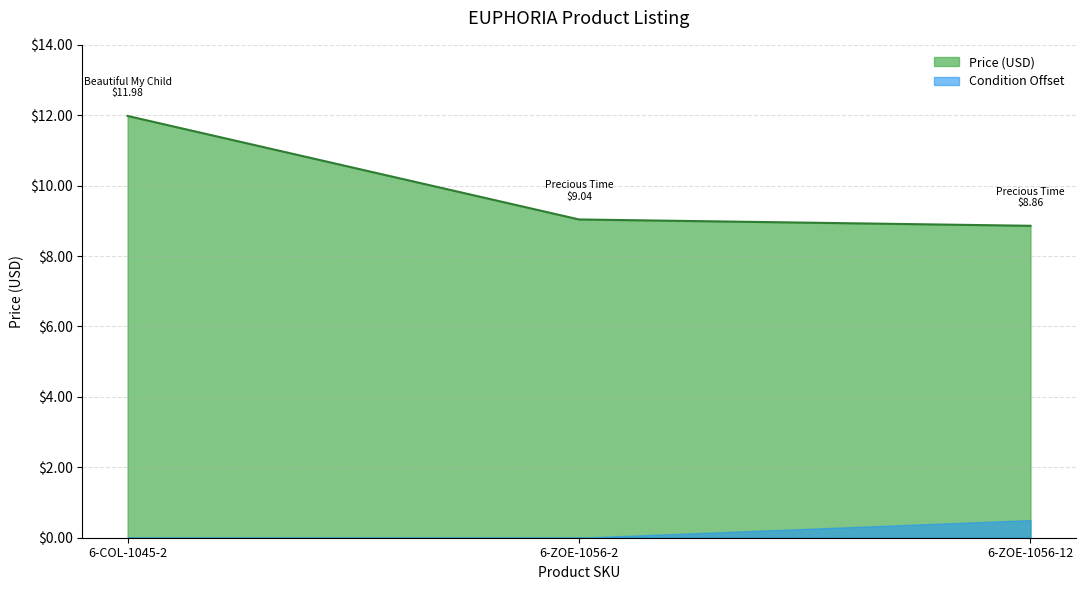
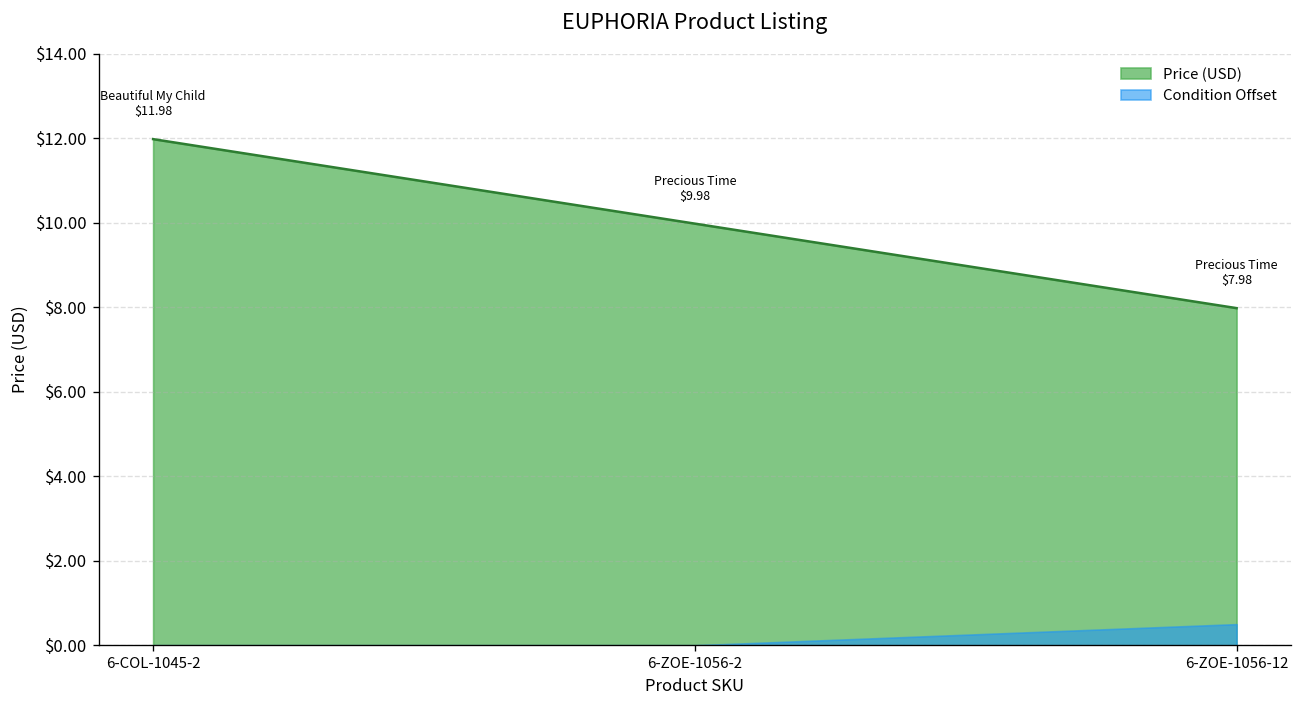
Price (USD), 6-ZOE-1056-2: $9.04 -> $9.98
Price (USD), 6-ZOE-1056-12: $8.86 -> $7.98
